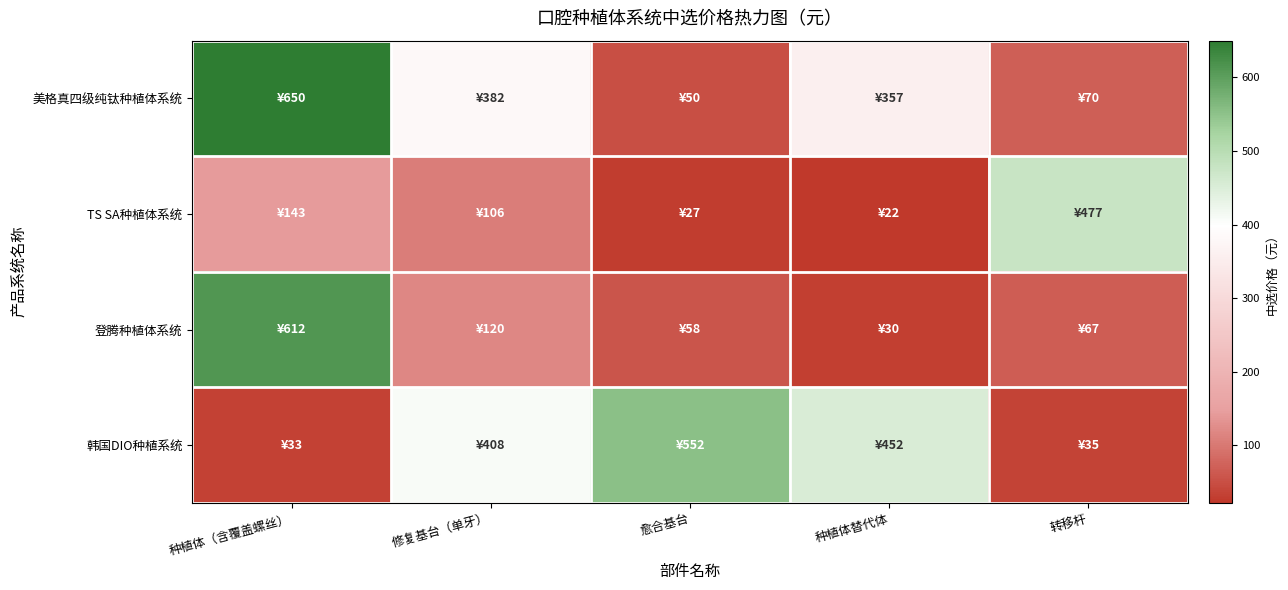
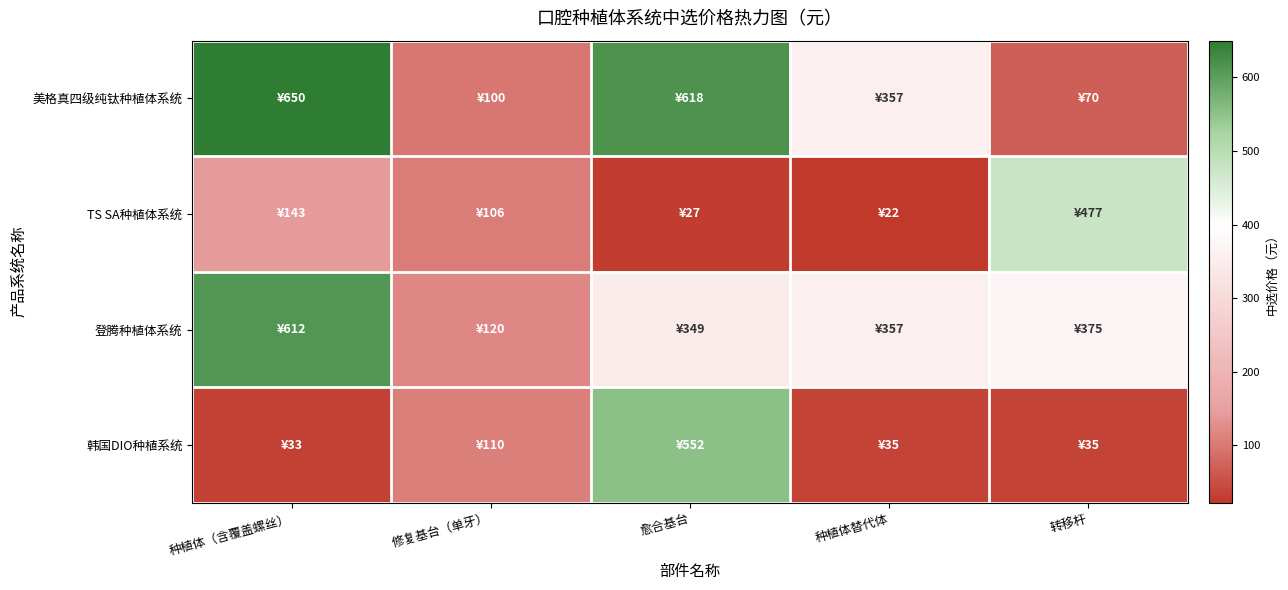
美格真四级纯钛种植体系统, 修复基台（单牙）: ¥382 -> ¥100
美格真四级纯钛种植体系统, 愈合基台: ¥50 -> ¥618
登腾种植体系统, 愈合基台: ¥58 -> ¥349
登腾种植体系统, 种植体替代体: ¥30 -> ¥357
登腾种植体系统, 转移杆: ¥67 -> ¥375
韩国DIO种植系统, 修复基台（单牙）: ¥408 -> ¥110
韩国DIO种植系统, 种植体替代体: ¥452 -> ¥35
